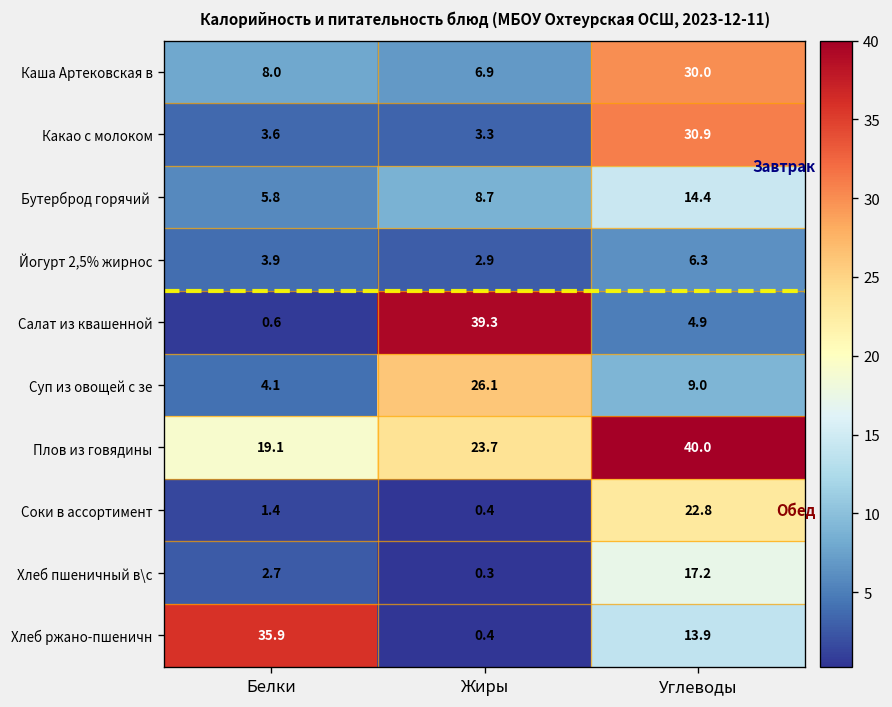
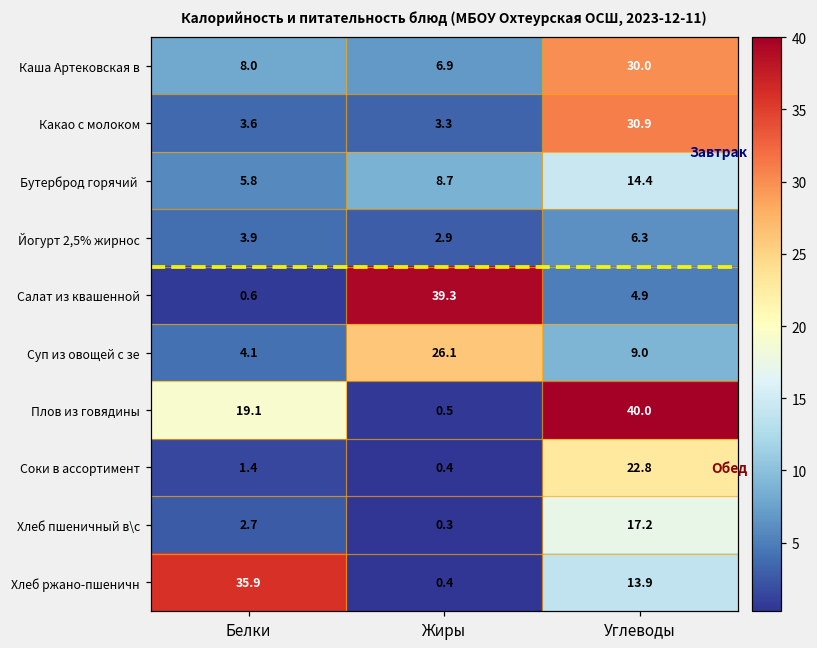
Плов из говядины, Жиры: 23.7 -> 0.5
